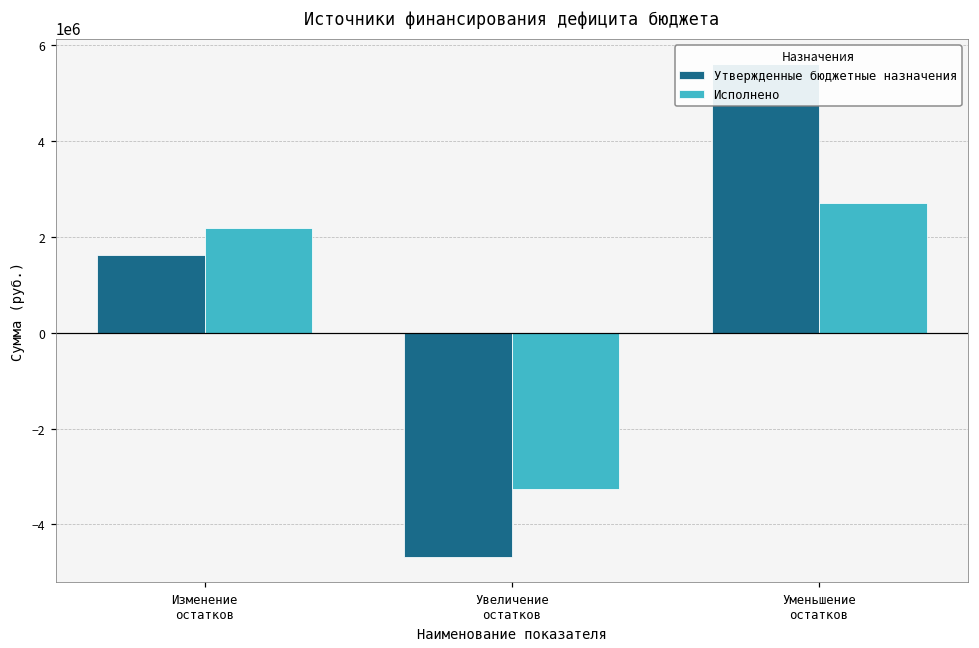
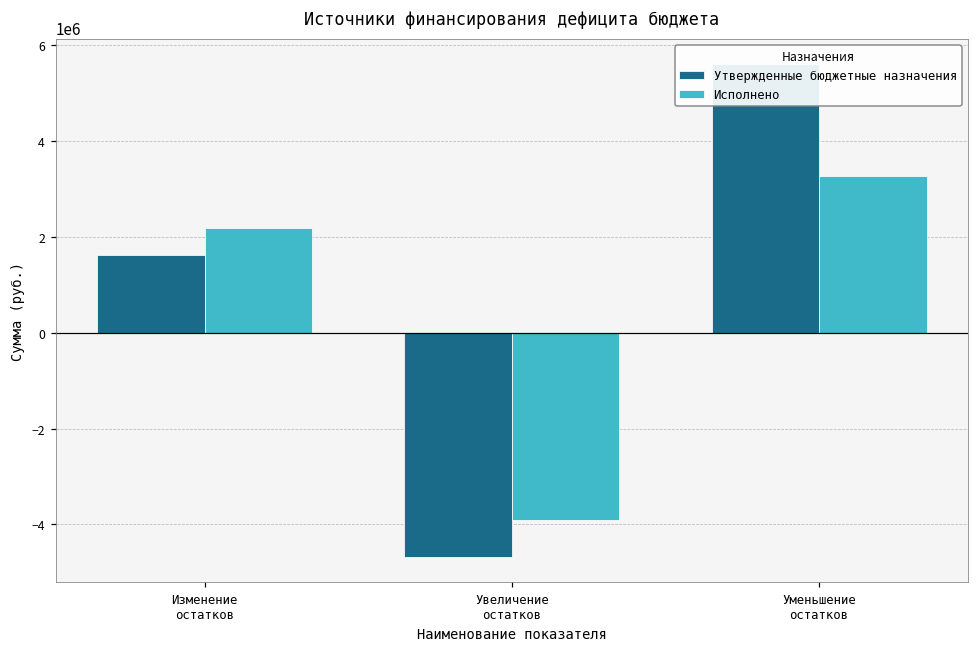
Исполнено, Увеличение остатков: -3300000 -> -3900000
Исполнено, Уменьшение остатков: 2700000 -> 3300000
